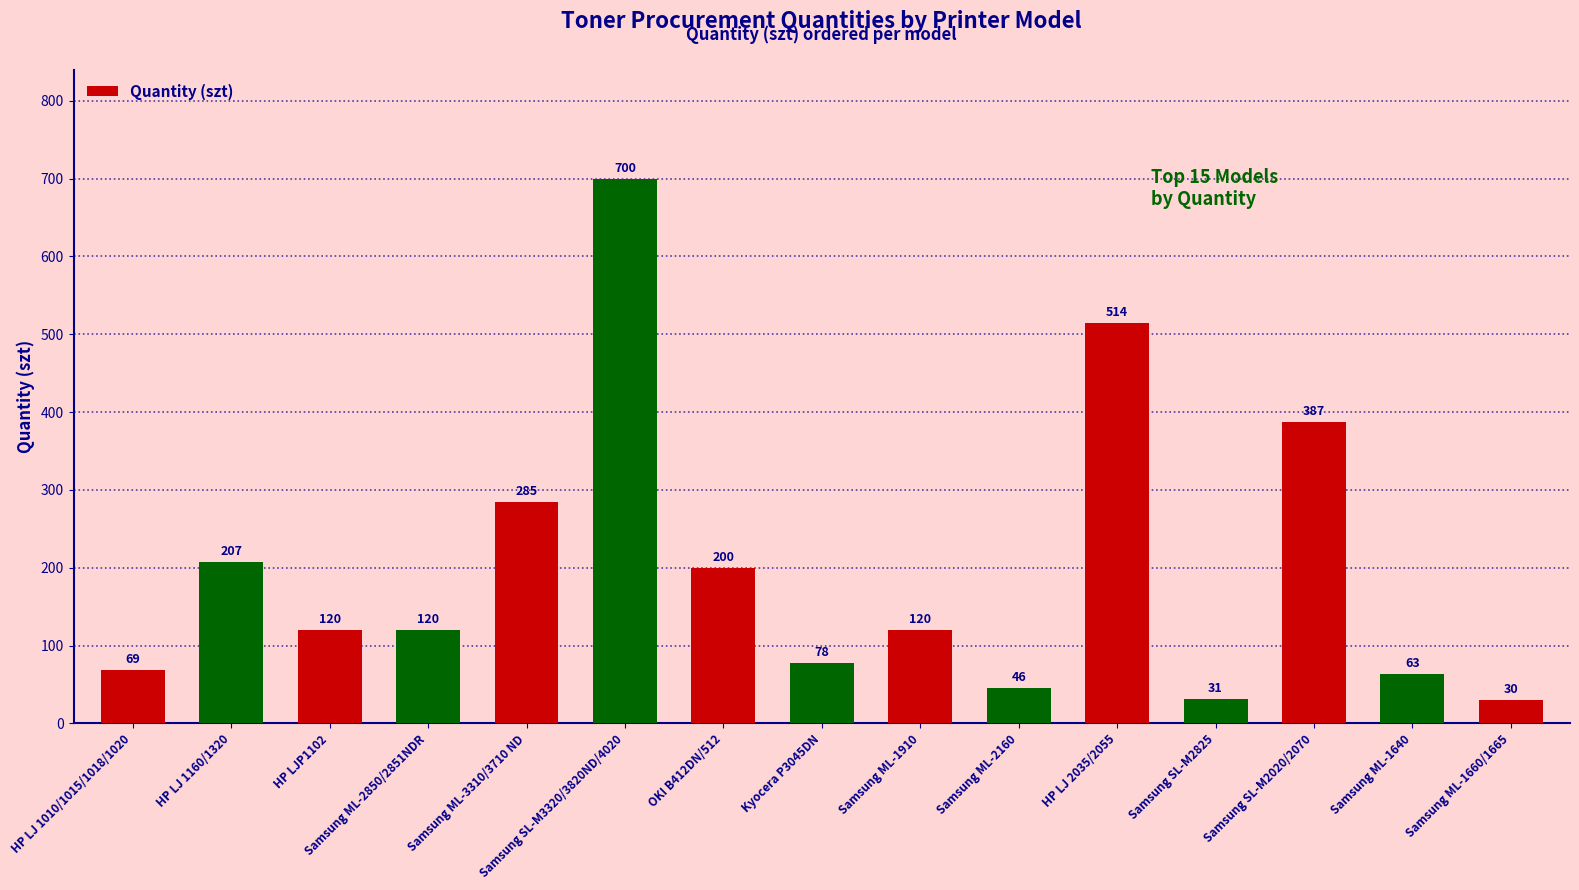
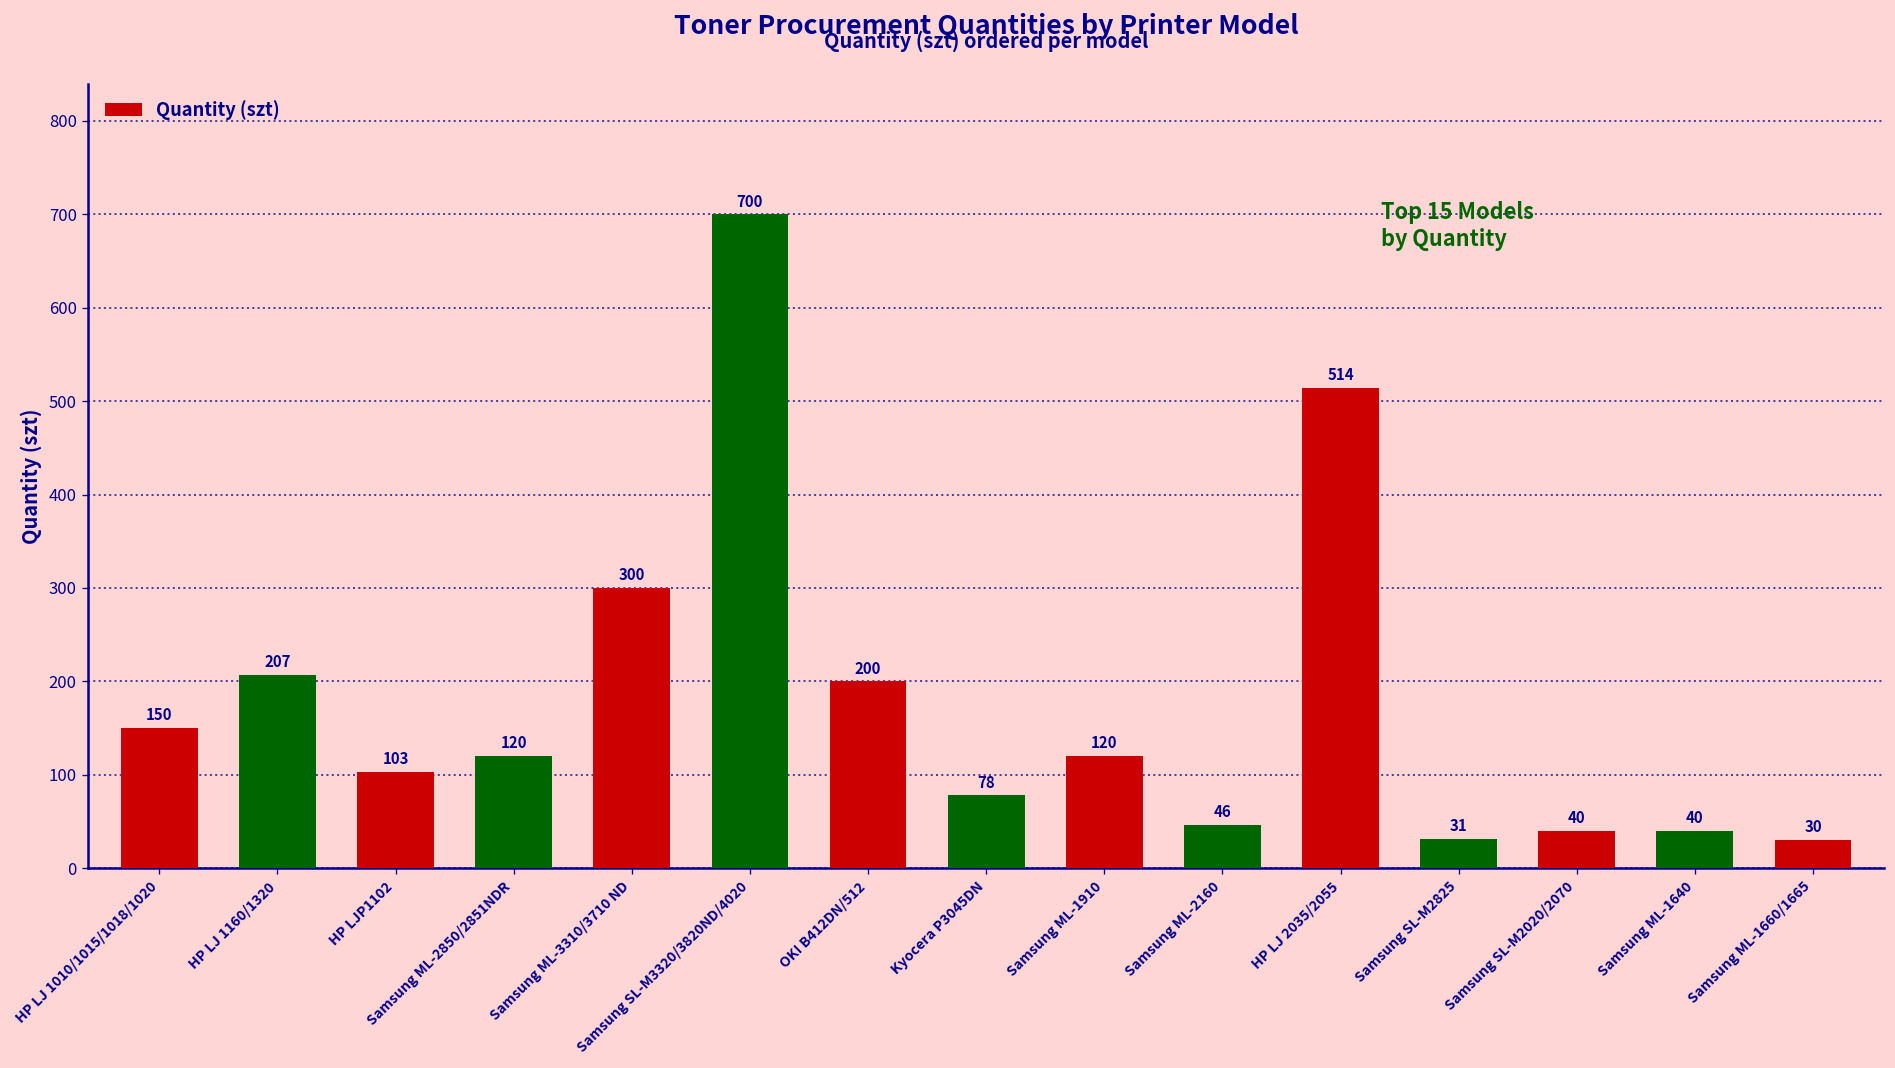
HP LJ 1010/1015/1018/1020: 69 -> 150
HP LJP1102: 120 -> 103
Samsung ML-3310/3710 ND: 285 -> 300
Samsung SL-M2020/2070: 387 -> 40
Samsung ML-1640: 63 -> 40
